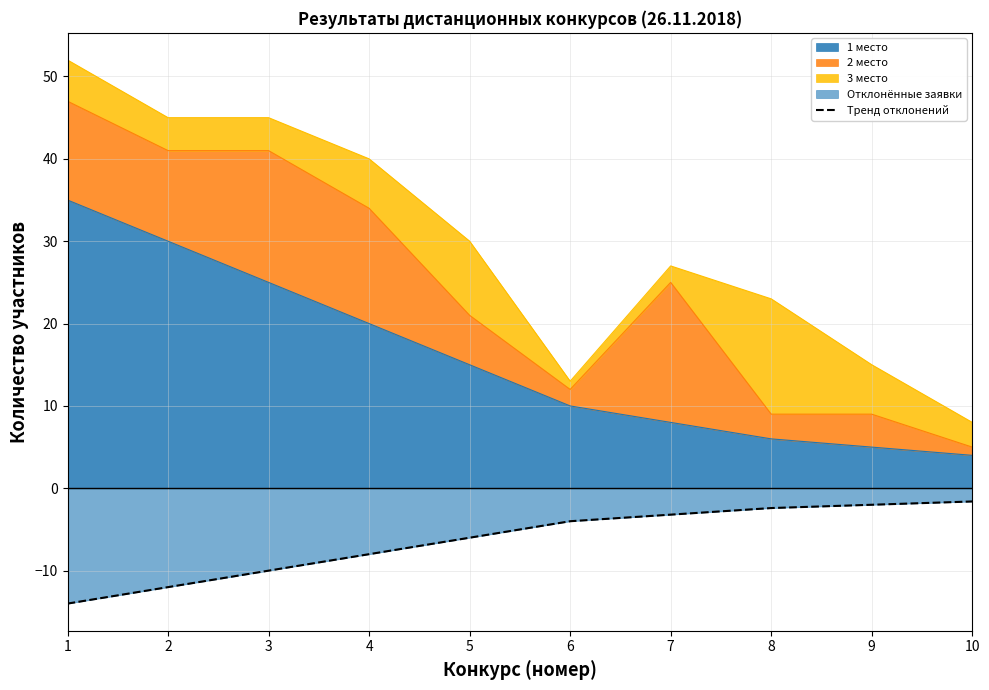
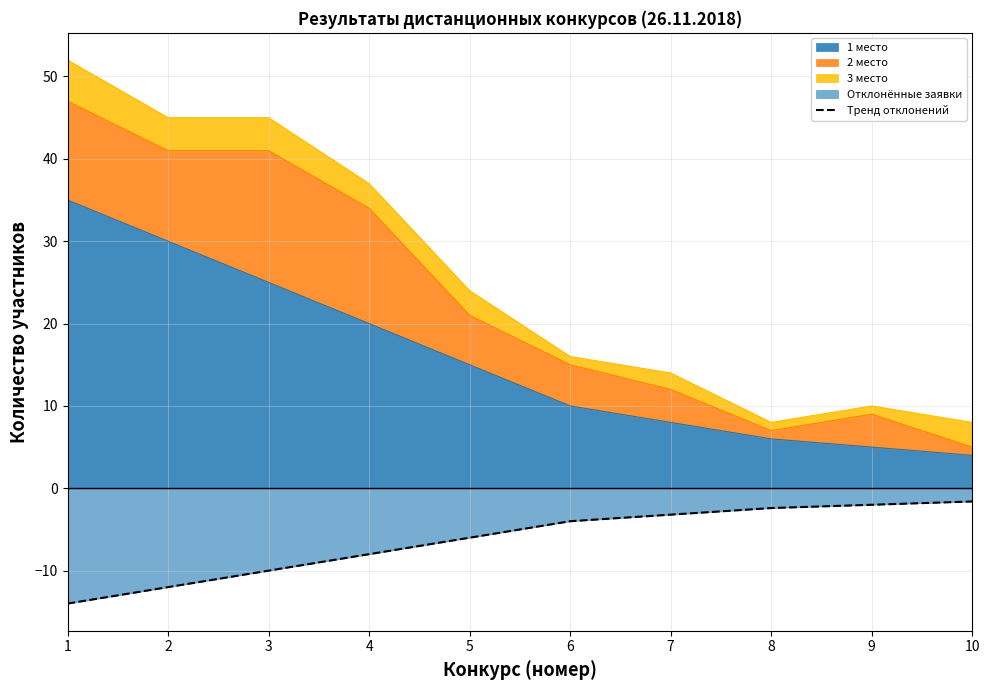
3 место, 4: 6 -> 3
3 место, 5: 9 -> 3
2 место, 6: 2 -> 5
2 место, 7: 17 -> 4
2 место, 8: 3 -> 1
3 место, 8: 14 -> 1
3 место, 9: 6 -> 1
